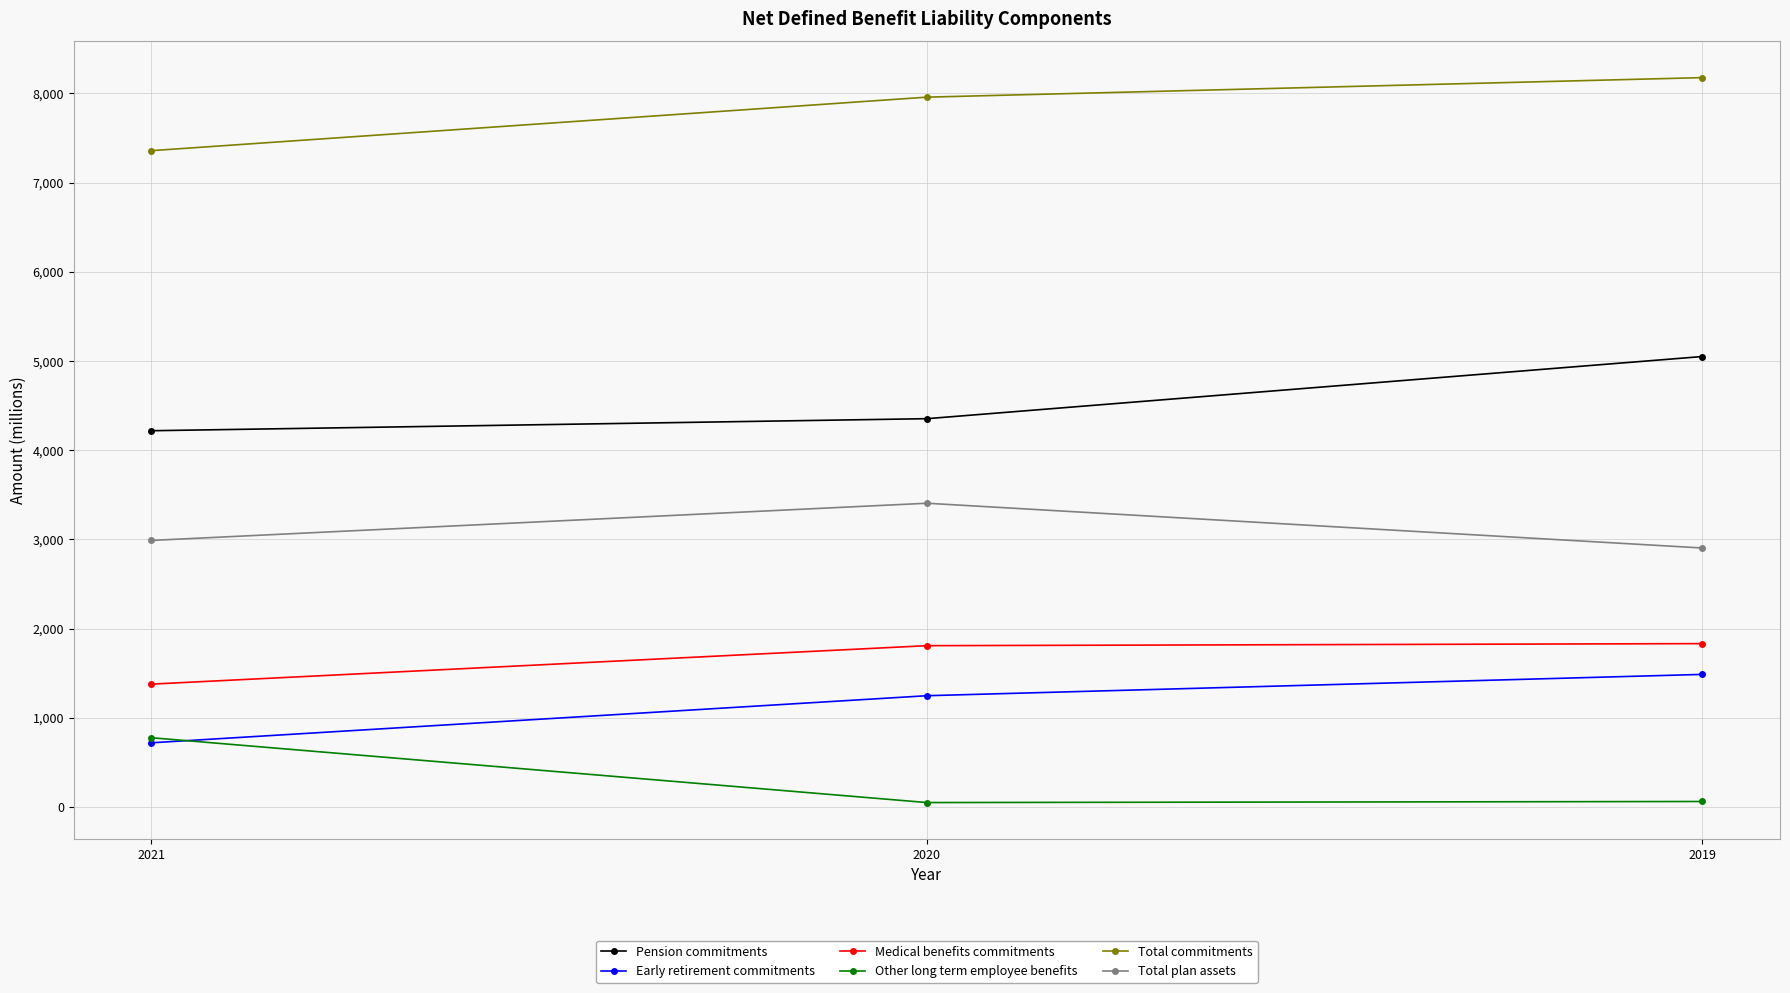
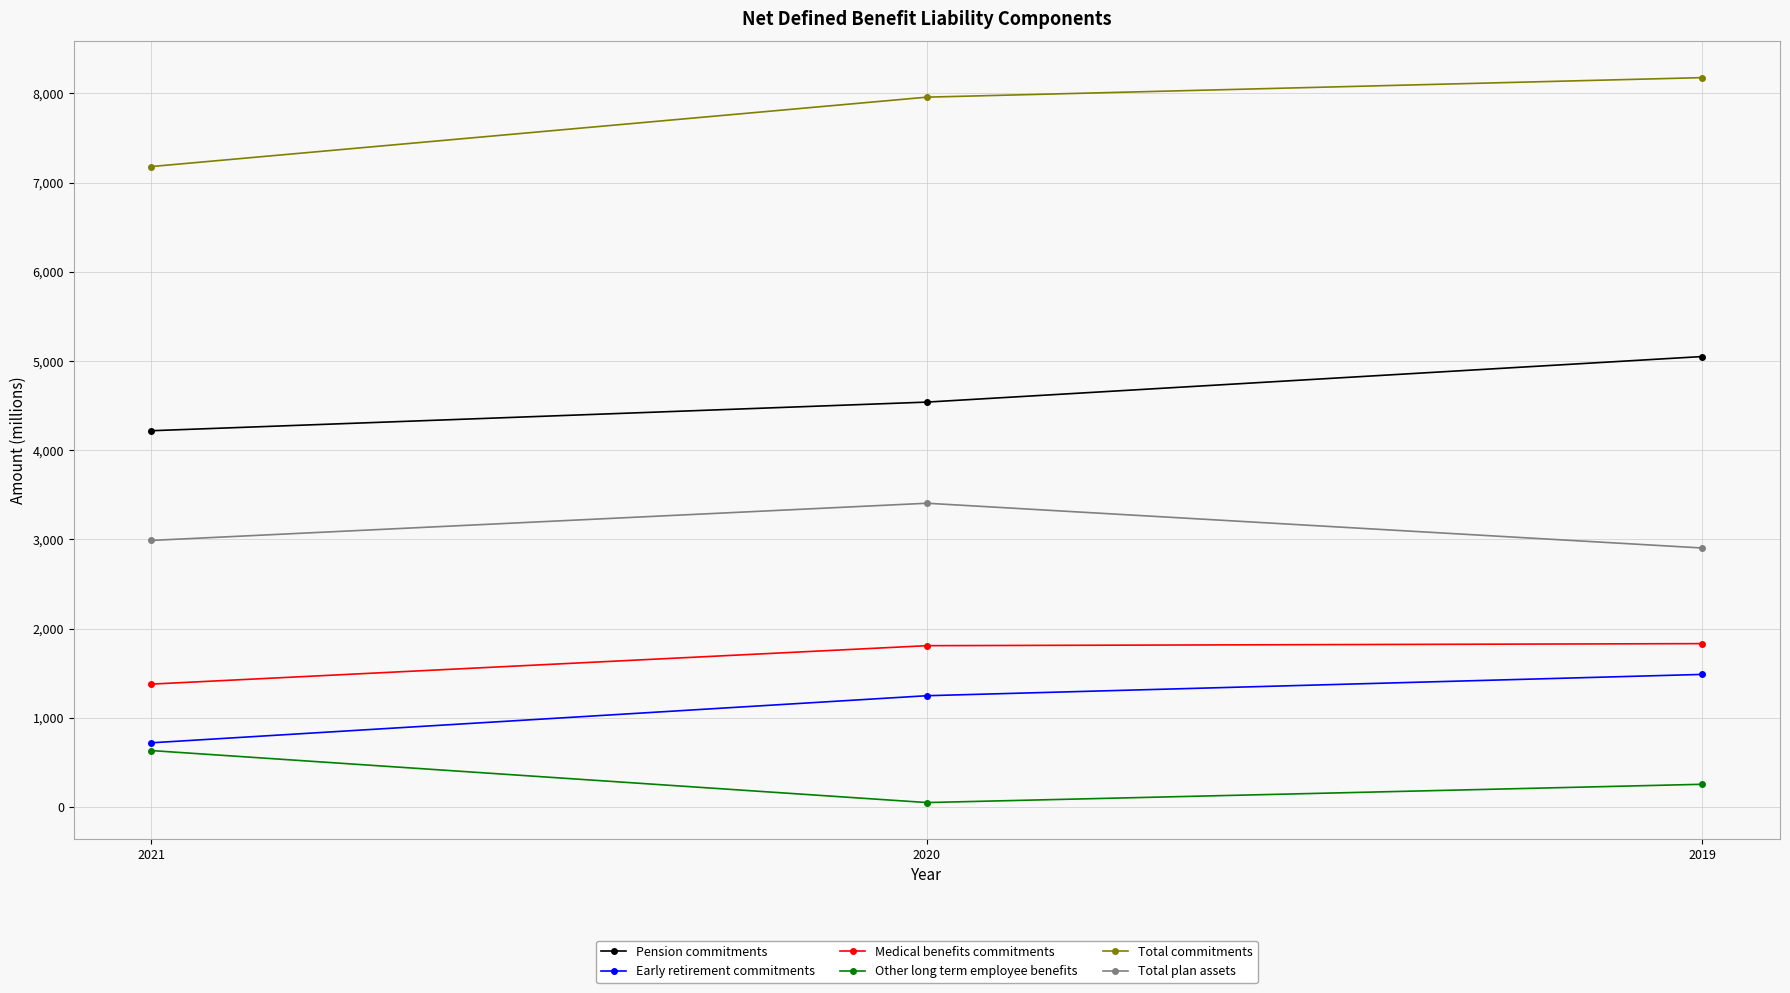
Other long term employee benefits, 2021: 800 -> 600
Total commitments, 2021: 7,400 -> 7,200
Pension commitments, 2020: 4,400 -> 4,500
Other long term employee benefits, 2019: 100 -> 300
